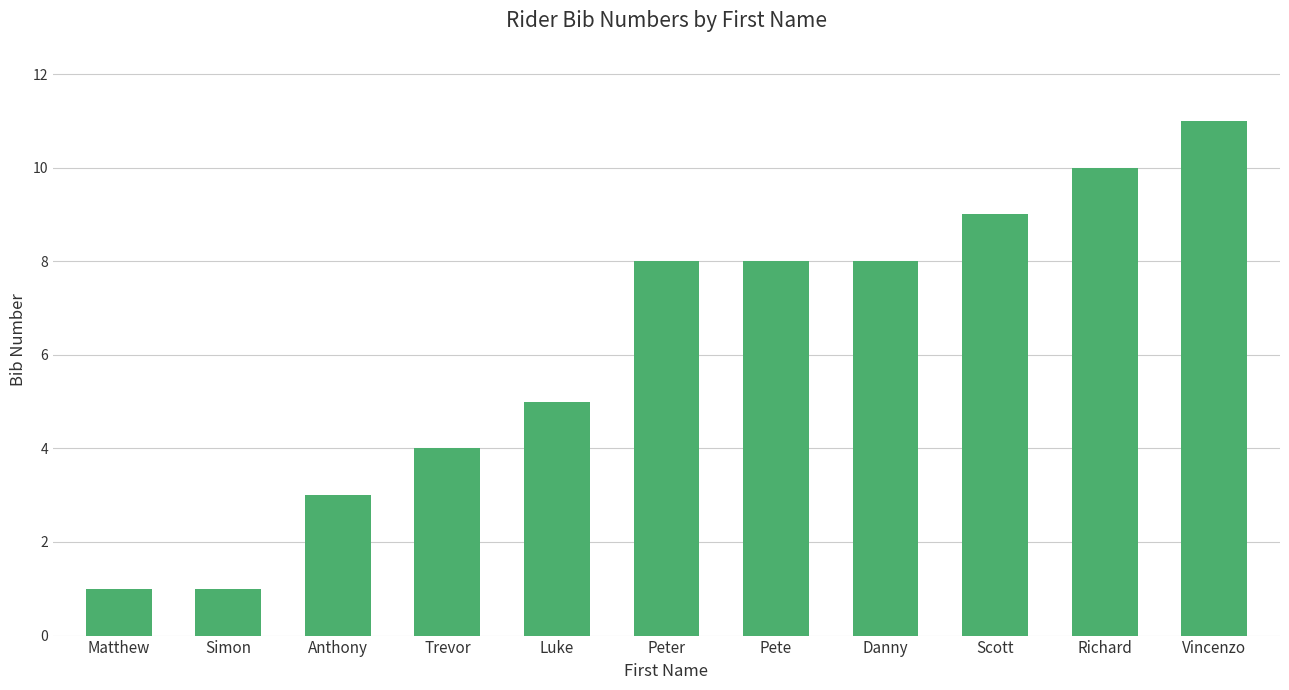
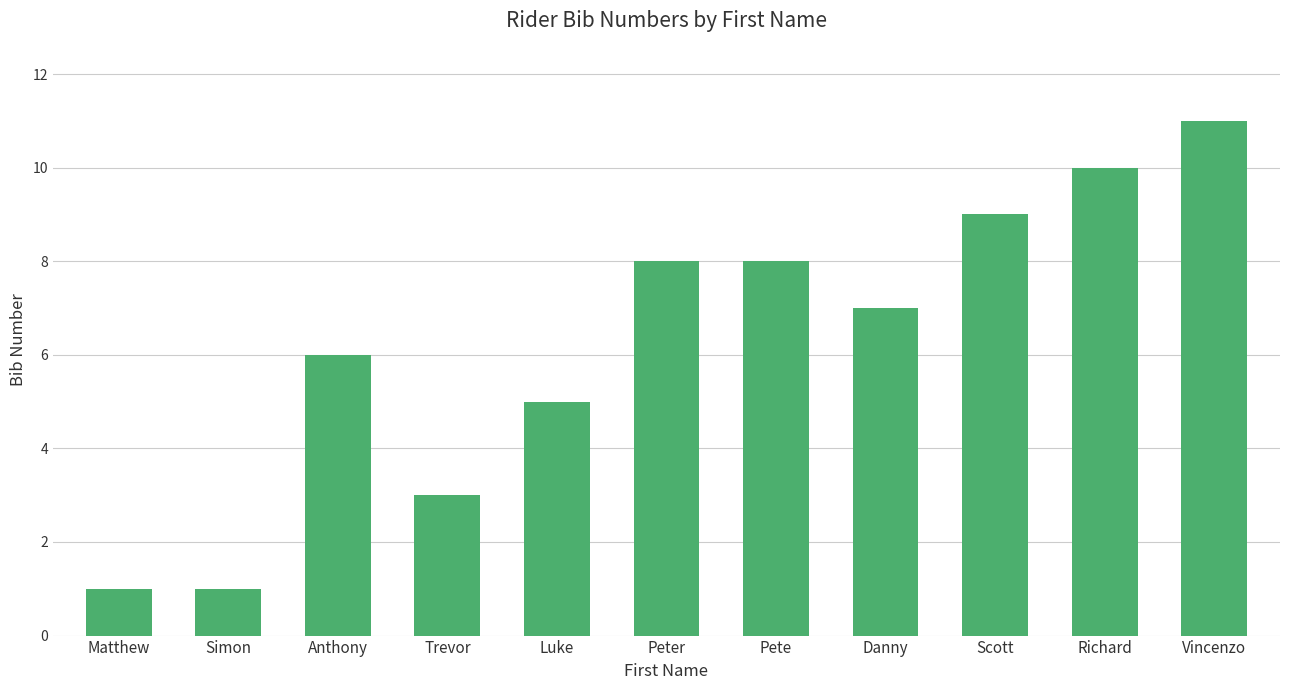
Anthony: 3 -> 6
Trevor: 4 -> 3
Danny: 8 -> 7
